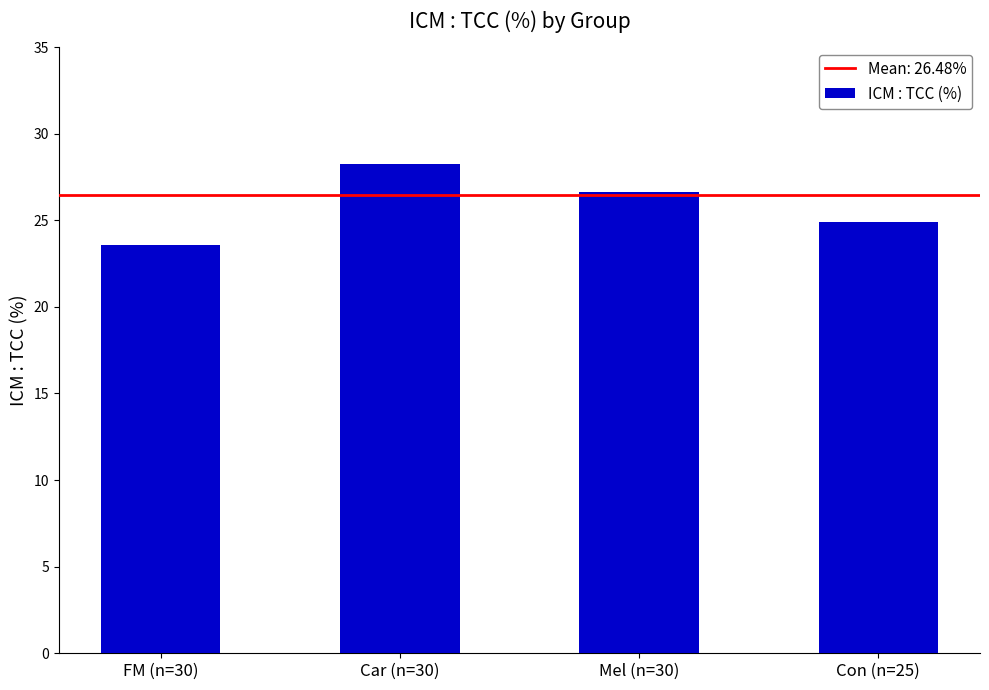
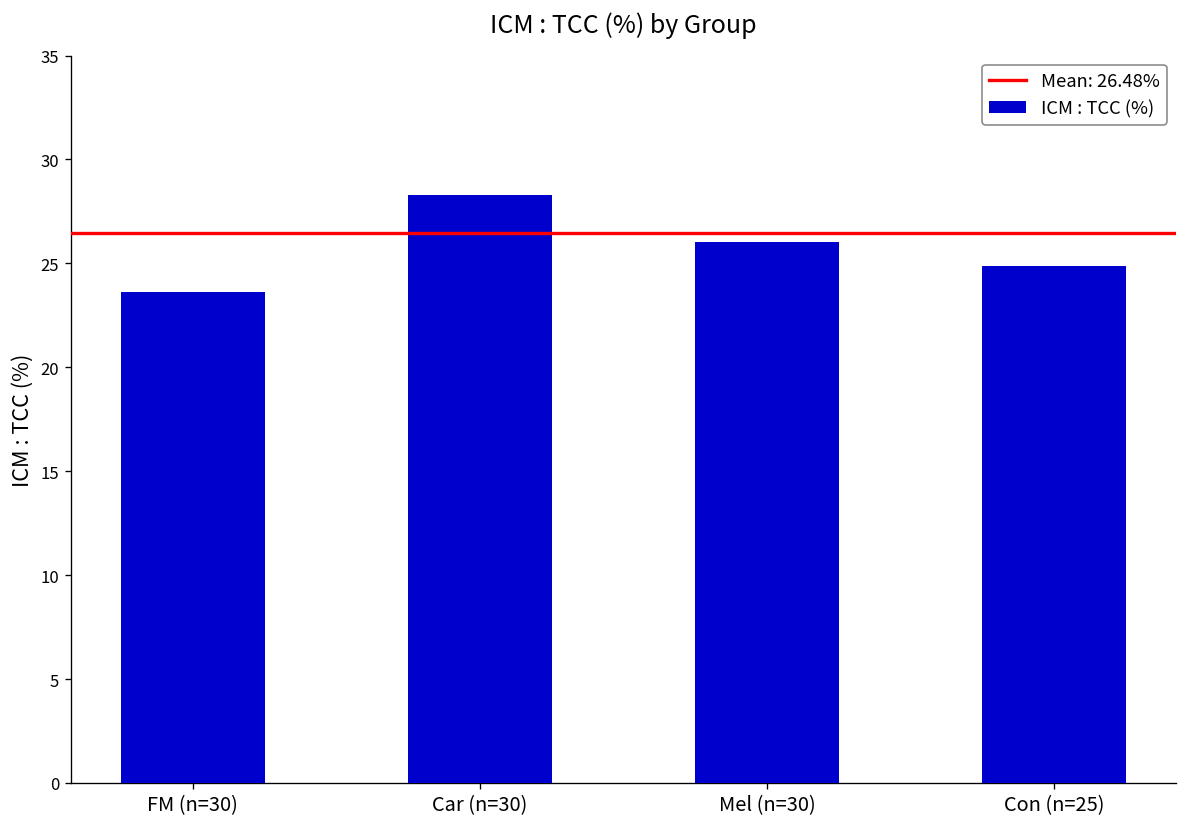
Mel (n=30): 26.7 -> 26.0
